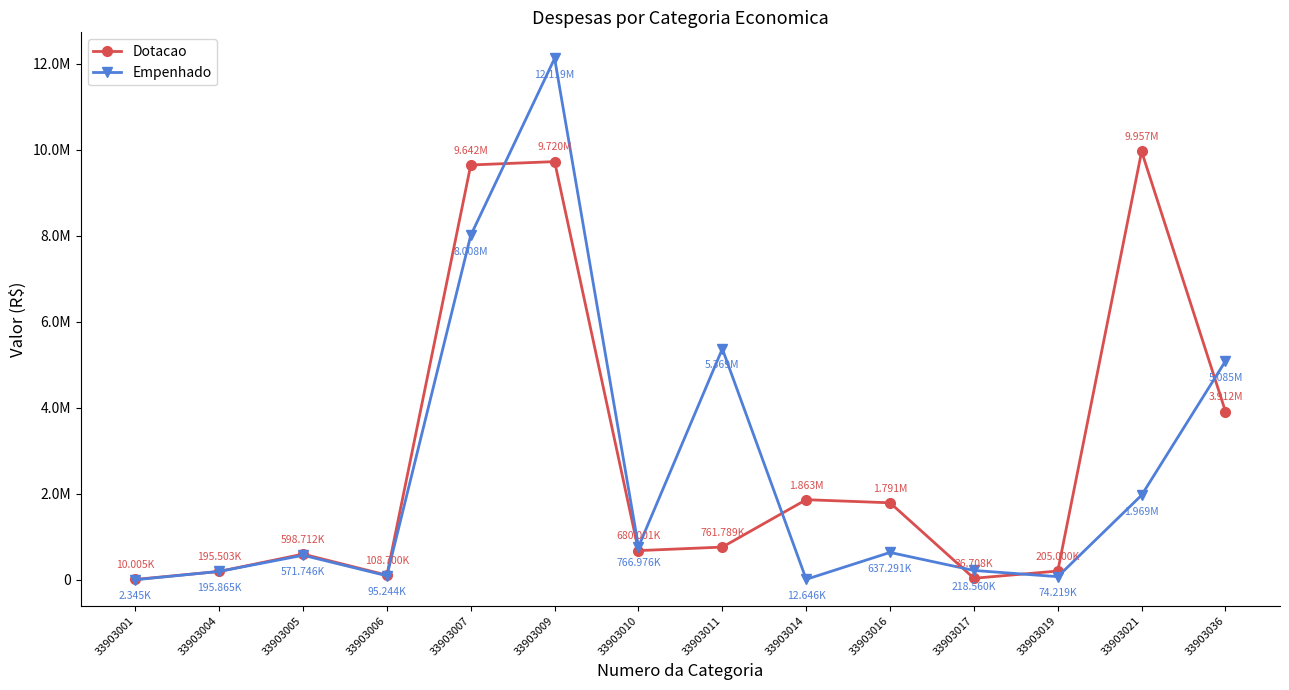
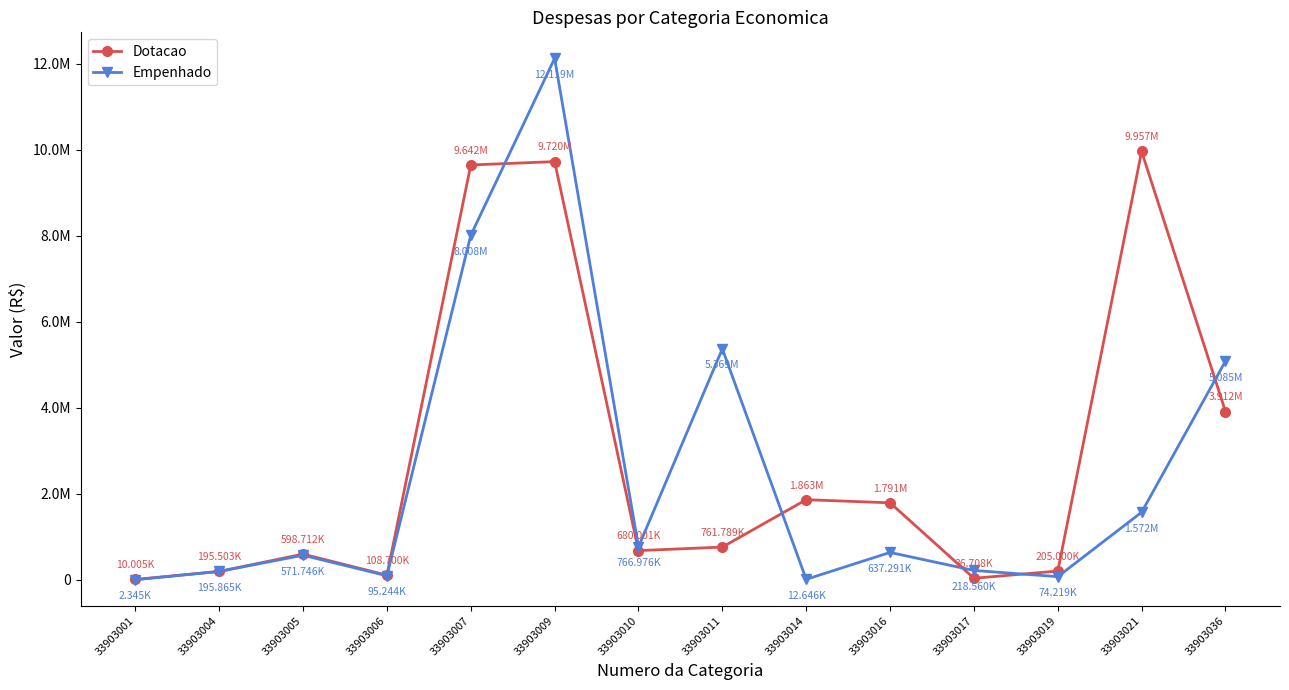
Empenhado, 33903021: 1.969M -> 1.572M
